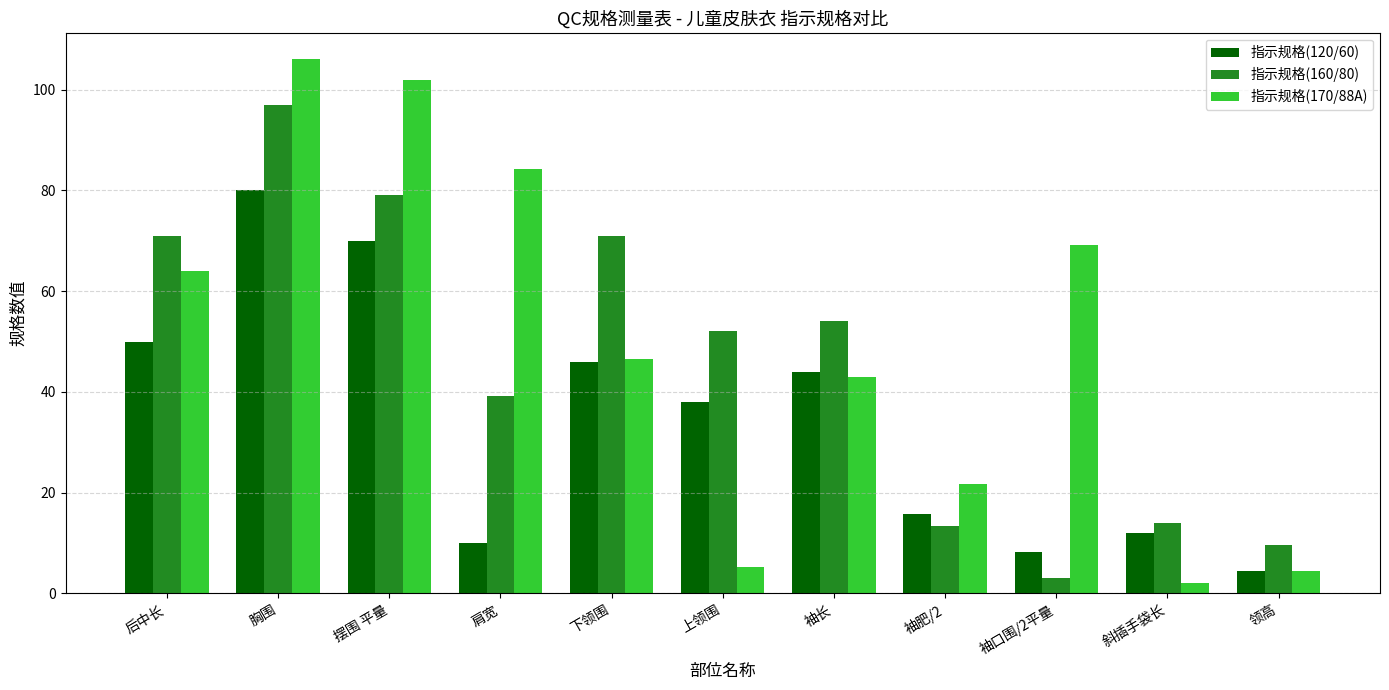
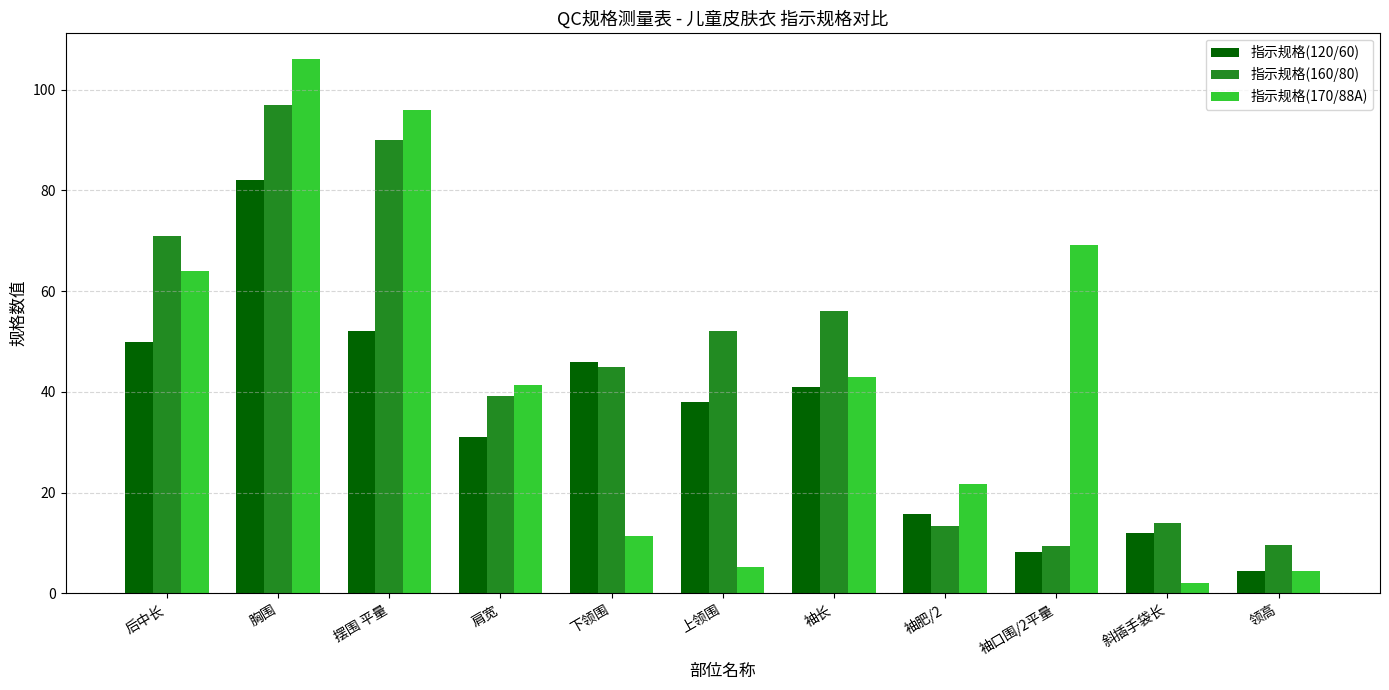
指示规格(120/60), 胸围: 80 -> 82
指示规格(120/60), 摆围 平量: 70 -> 52
指示规格(160/80), 摆围 平量: 79 -> 90
指示规格(170/88A), 摆围 平量: 102 -> 96
指示规格(120/60), 肩宽: 10 -> 31
指示规格(170/88A), 肩宽: 84 -> 41
指示规格(160/80), 下领围: 71 -> 45
指示规格(170/88A), 下领围: 47 -> 11
指示规格(120/60), 袖长: 44 -> 41
指示规格(160/80), 袖长: 54 -> 56
指示规格(160/80), 袖口围/2平量: 3 -> 10
